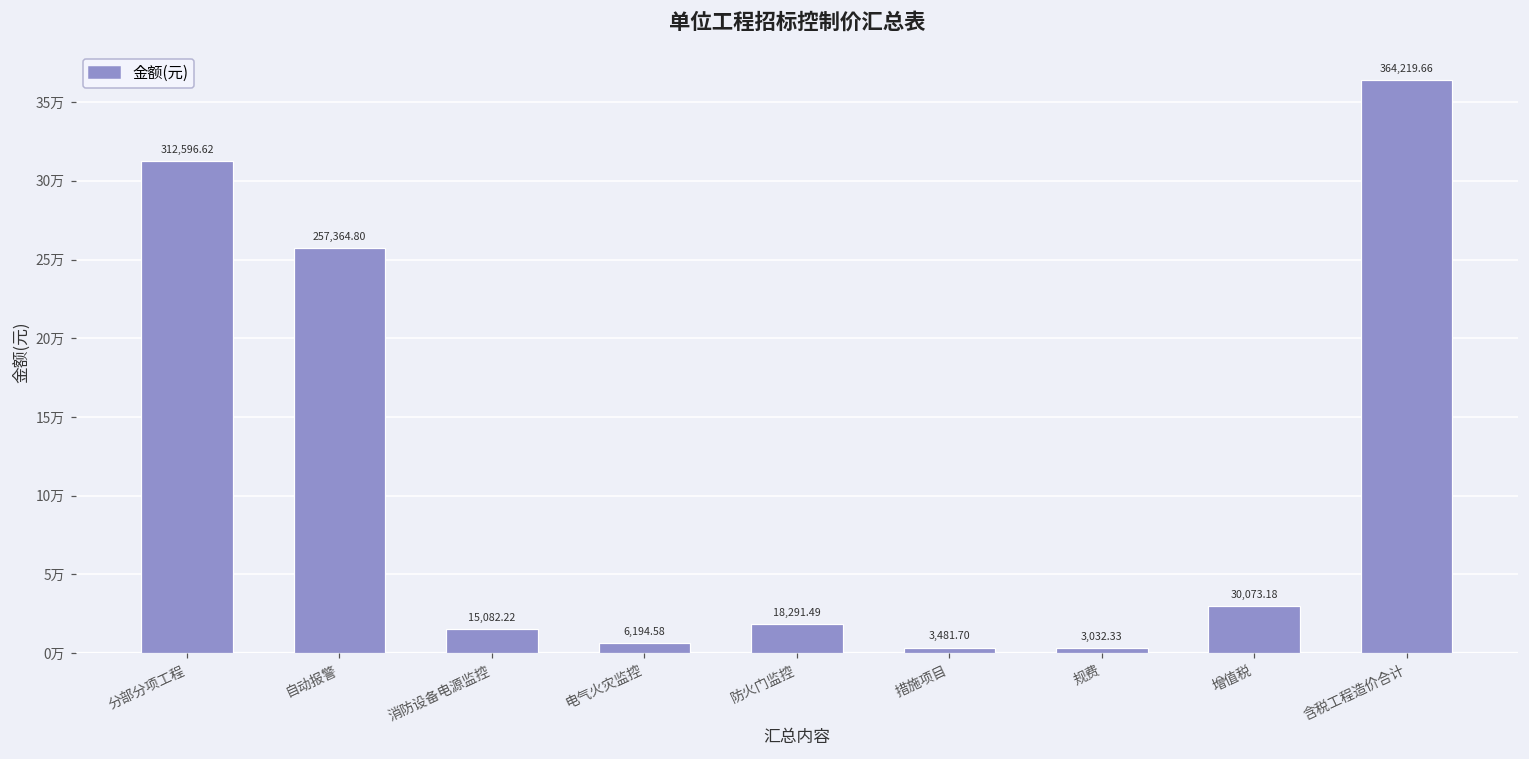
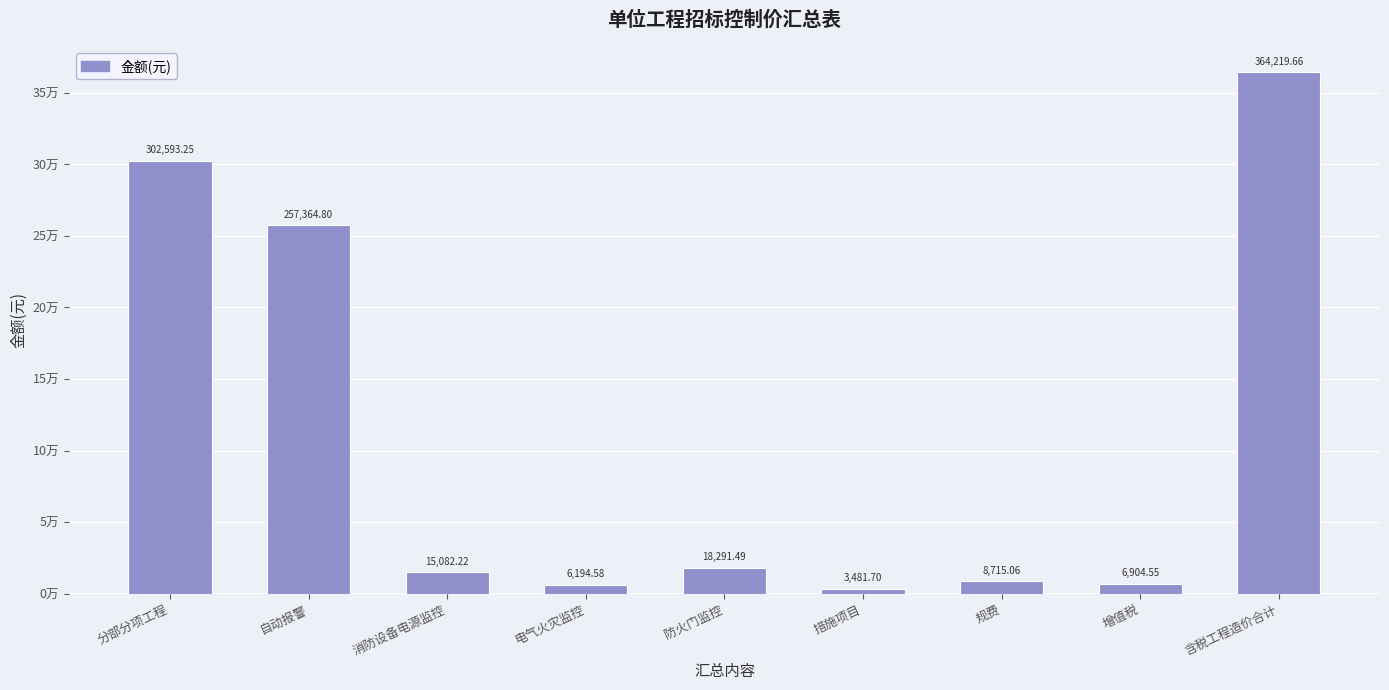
分部分项工程: 312,596.62 -> 302,593.25
规费: 3,032.33 -> 8,715.06
增值税: 30,073.18 -> 6,904.55
